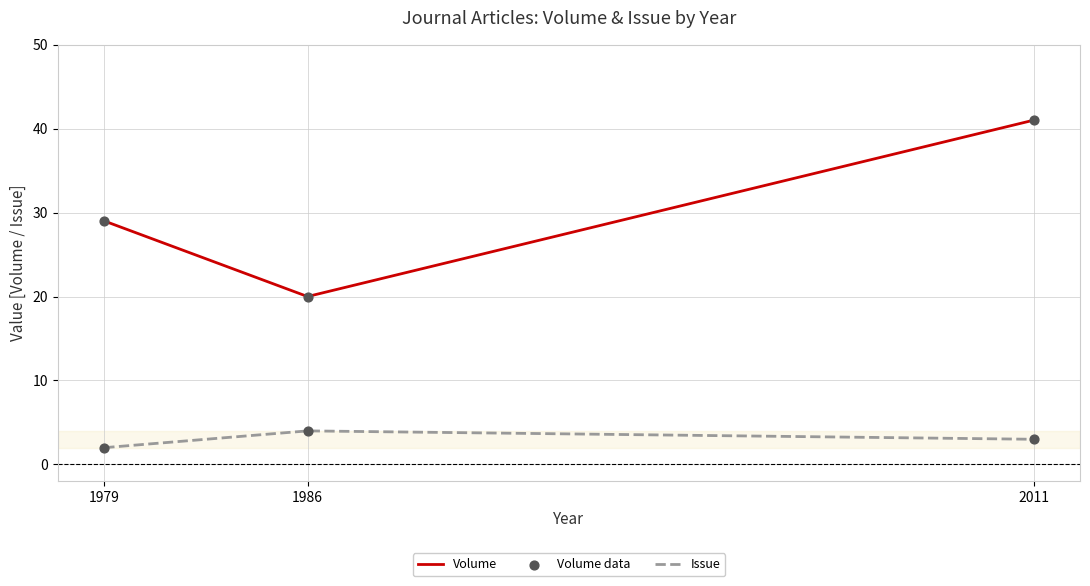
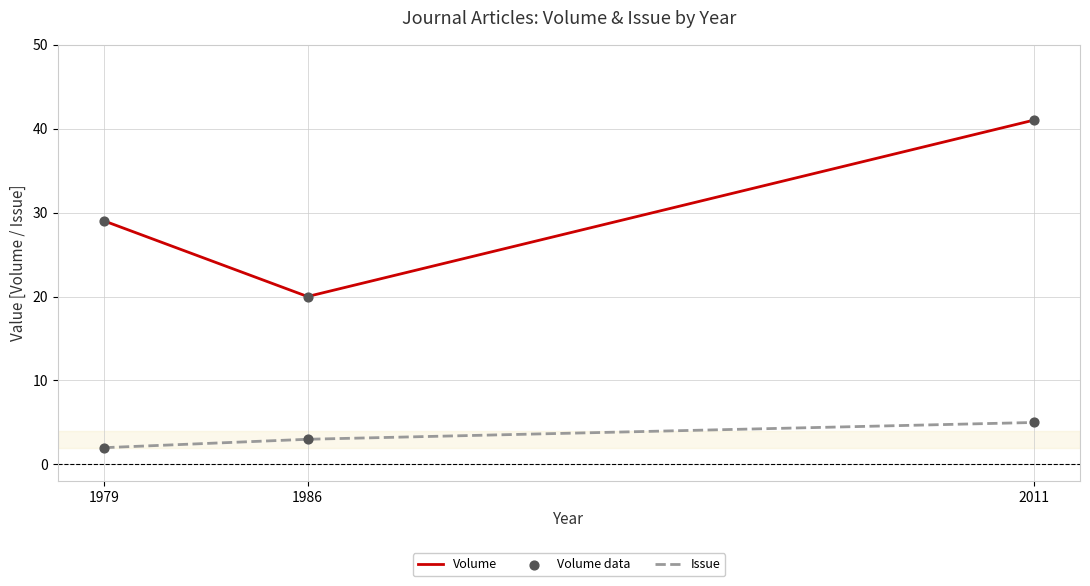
Issue, 1986: 4 -> 3
Issue, 2011: 3 -> 5
